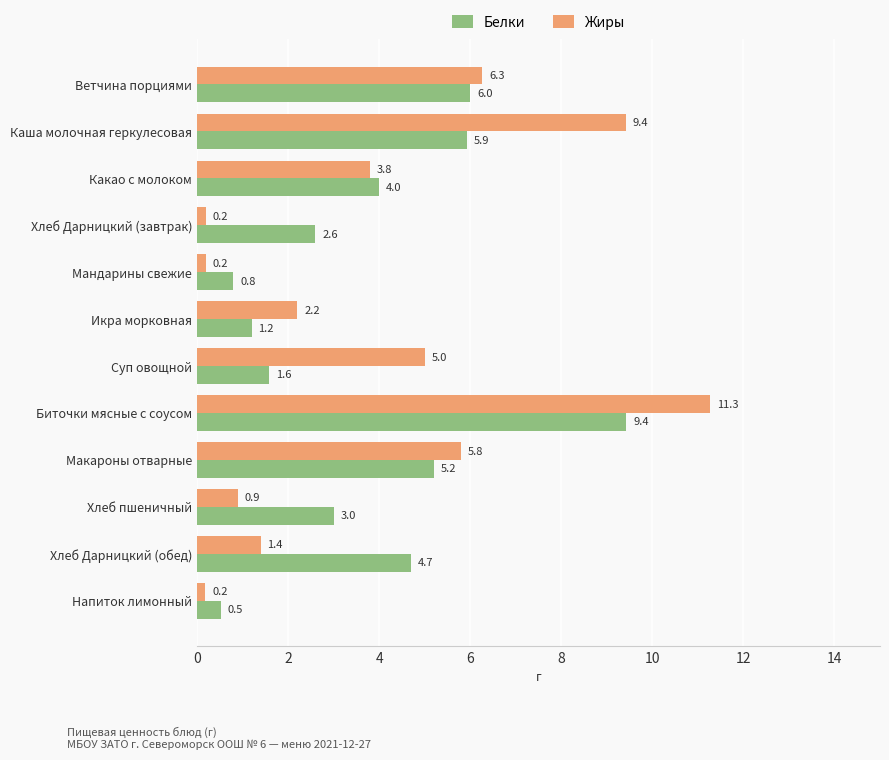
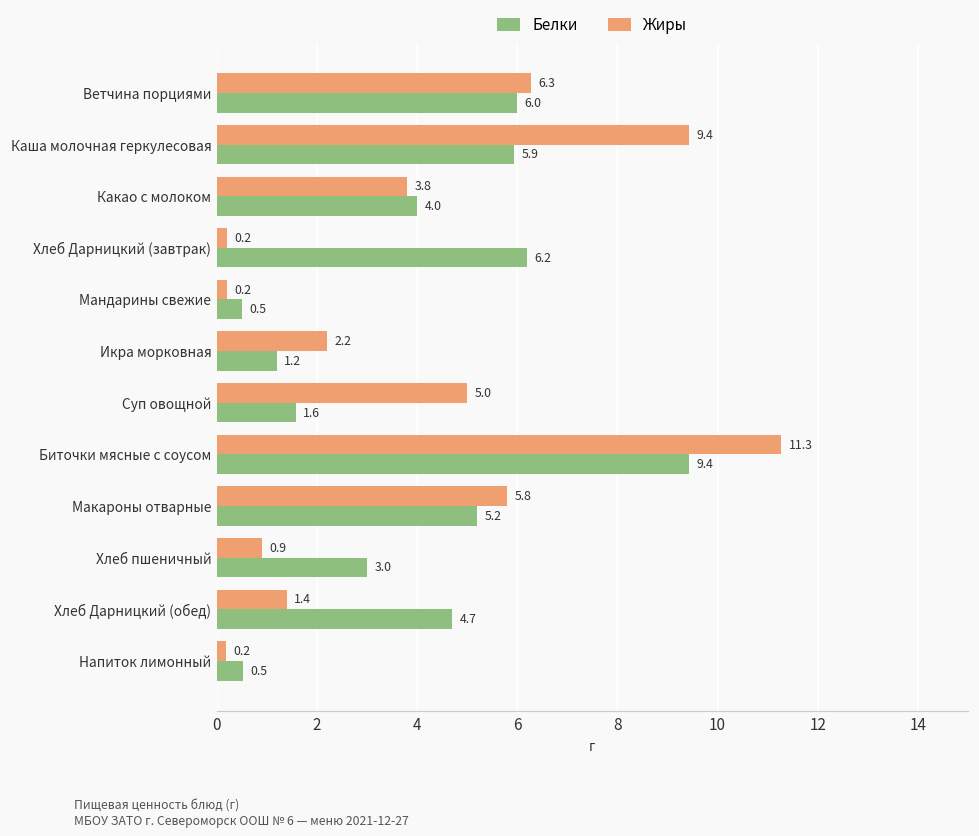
Белки, Хлеб Дарницкий (завтрак): 2.6 -> 6.2
Белки, Мандарины свежие: 0.8 -> 0.5
